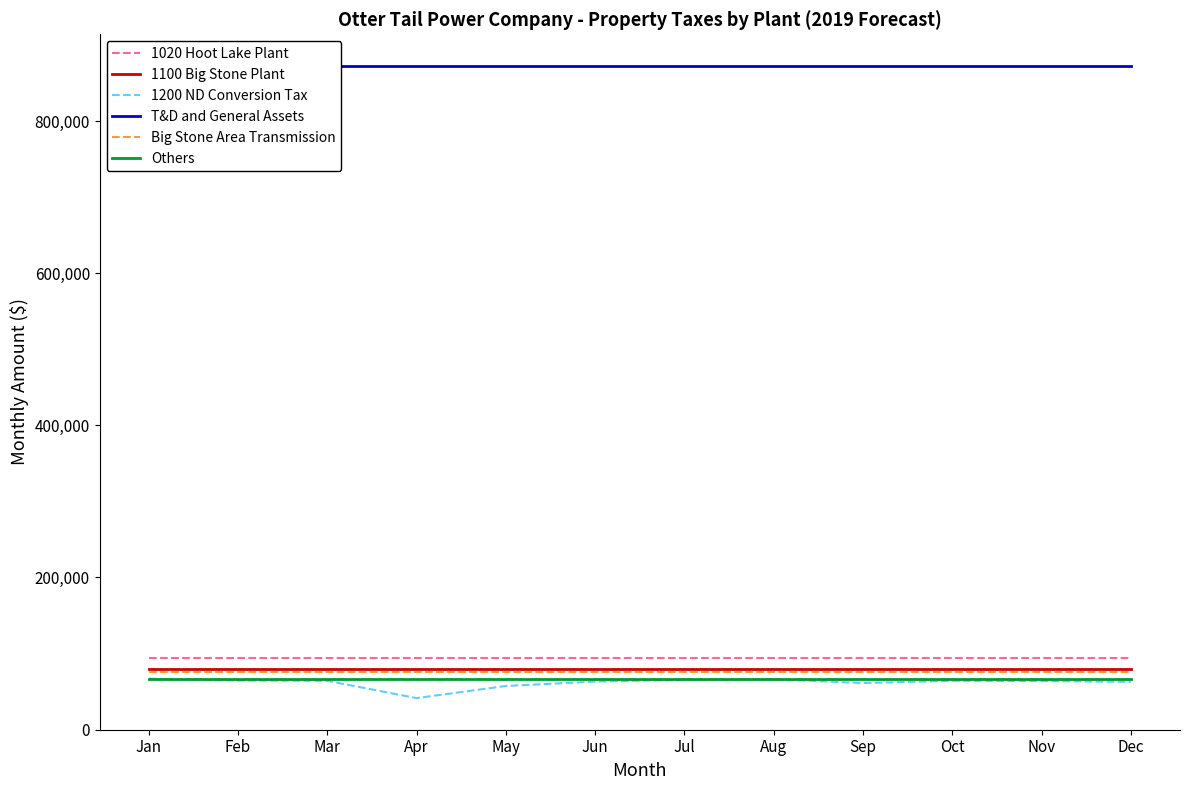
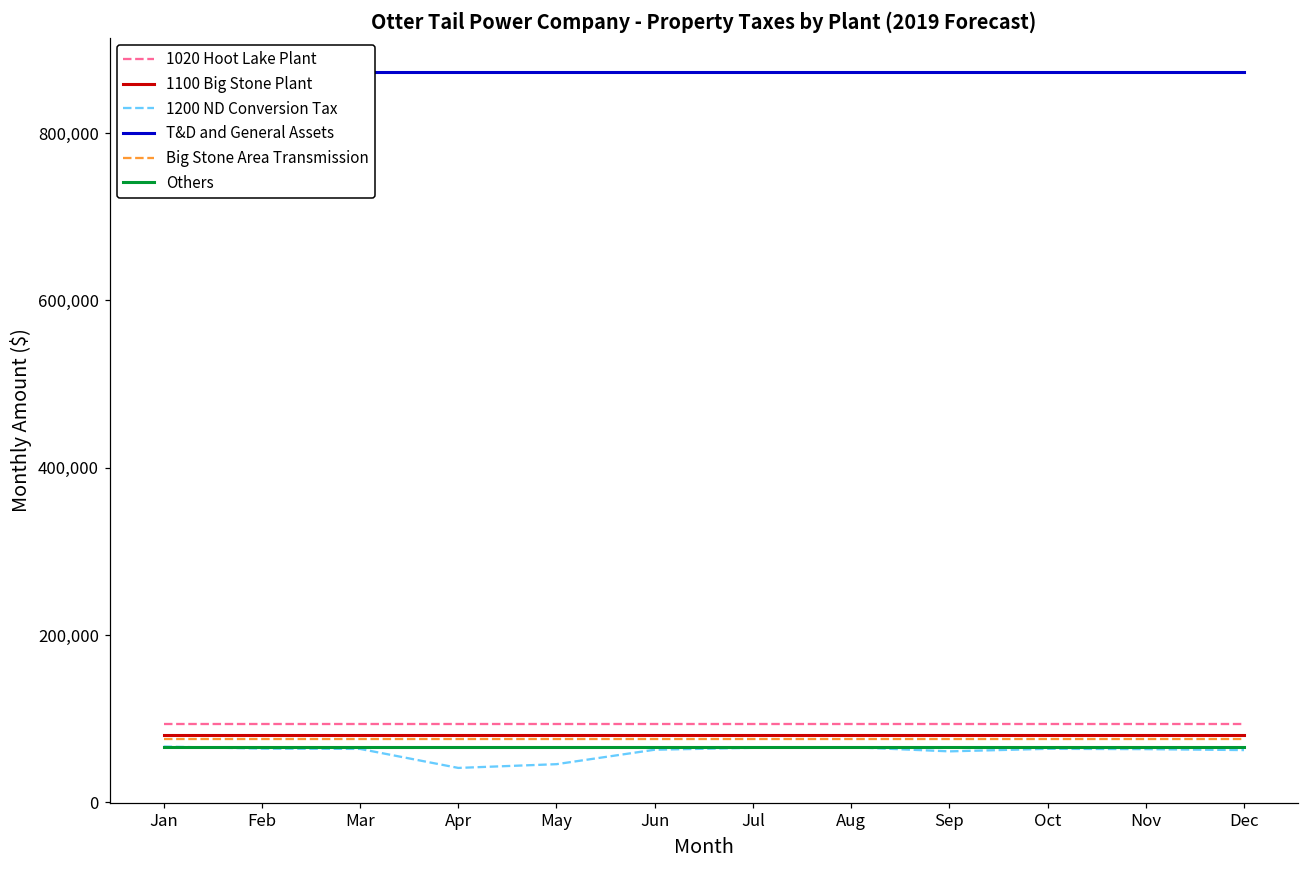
1200 ND Conversion Tax, May: 60,000 -> 50,000
